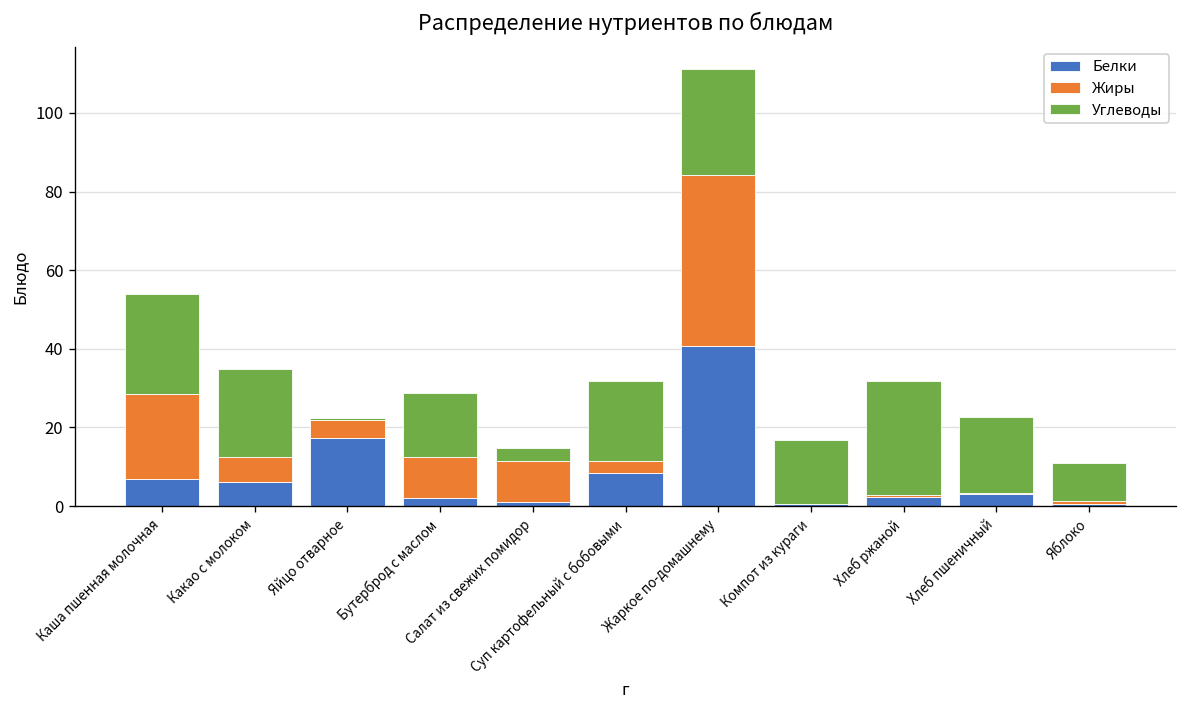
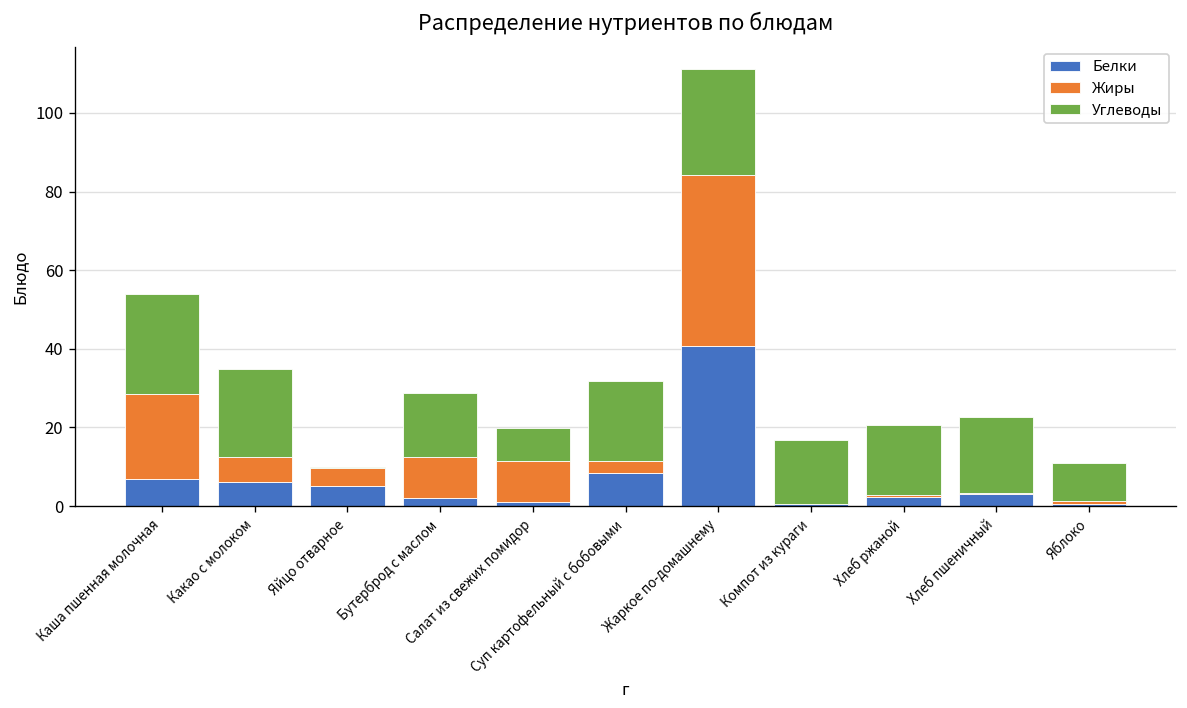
Белки, Яйцо отварное: 17 -> 5
Углеводы, Салат из свежих помидор: 3 -> 9
Углеводы, Хлеб ржаной: 29 -> 18
